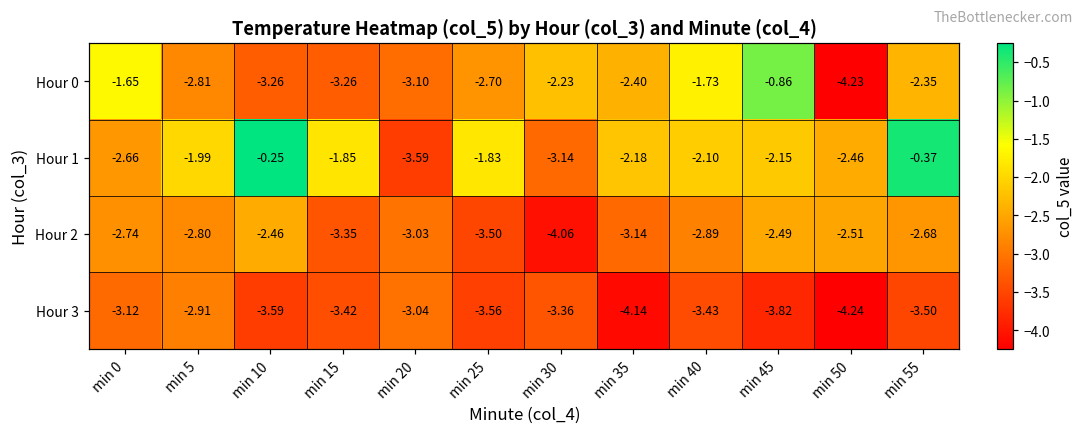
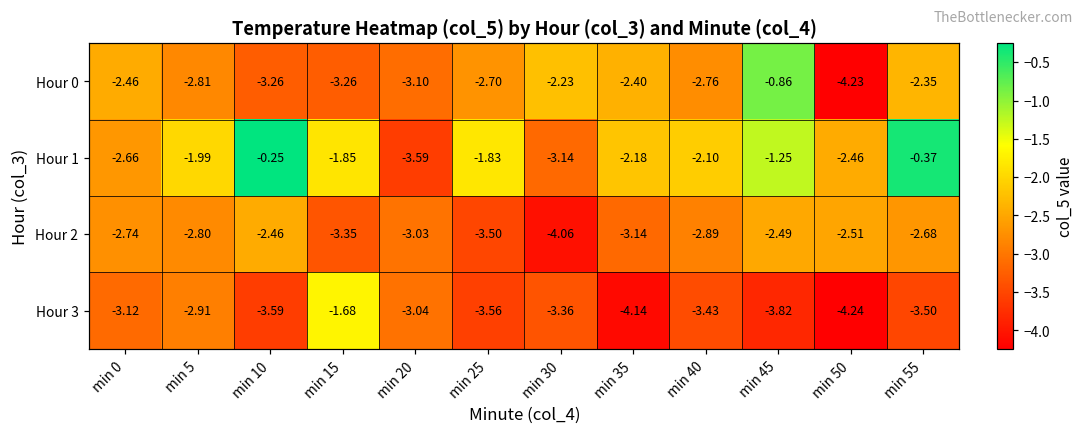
Hour 0, min 0: -1.65 -> -2.46
Hour 0, min 40: -1.73 -> -2.76
Hour 1, min 45: -2.15 -> -1.25
Hour 3, min 15: -3.42 -> -1.68
